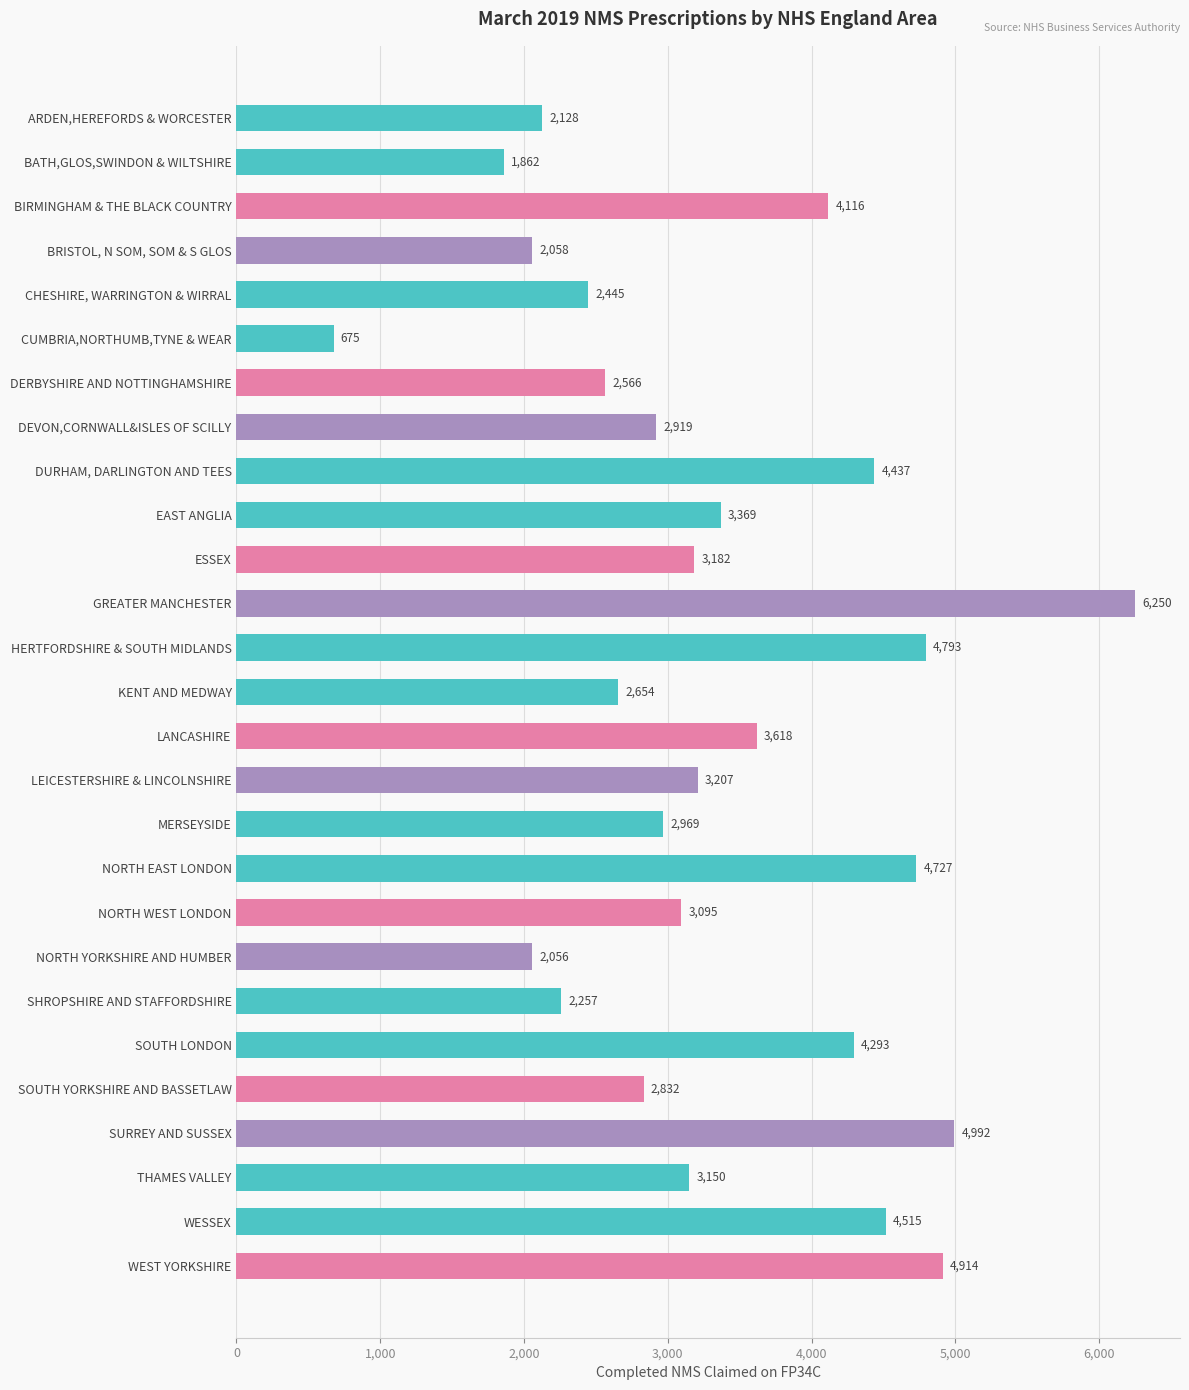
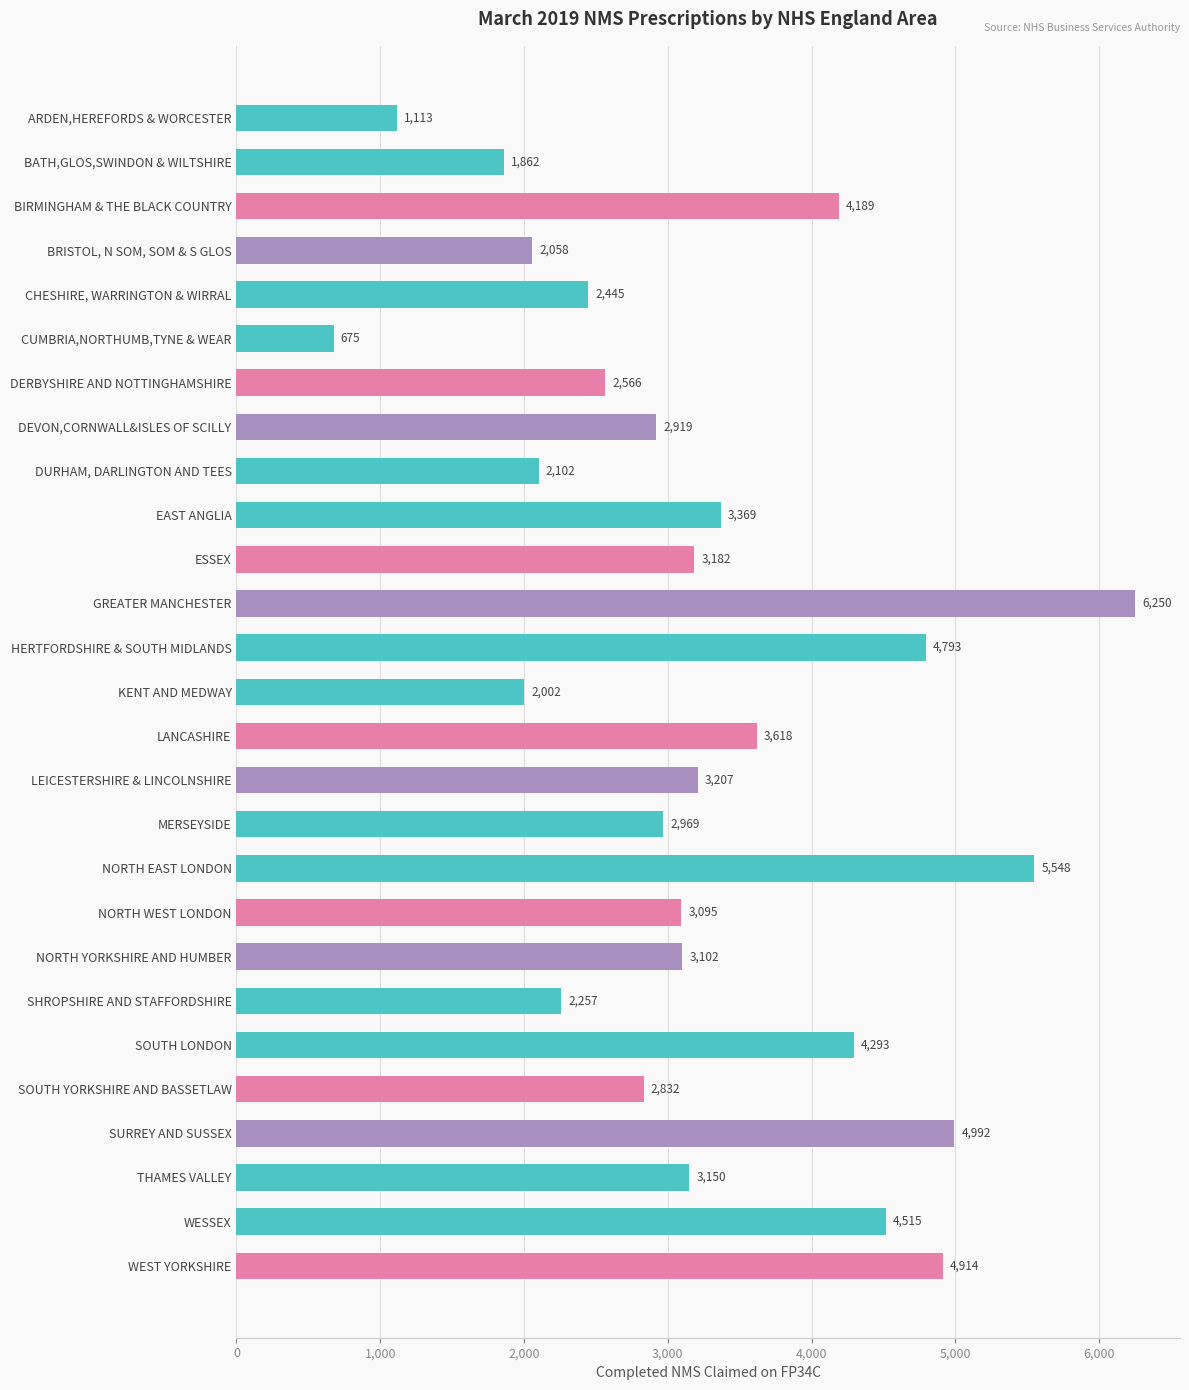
ARDEN,HEREFORDS & WORCESTER: 2,128 -> 1,113
BIRMINGHAM & THE BLACK COUNTRY: 4,116 -> 4,189
DURHAM, DARLINGTON AND TEES: 4,437 -> 2,102
KENT AND MEDWAY: 2,654 -> 2,002
NORTH EAST LONDON: 4,727 -> 5,548
NORTH YORKSHIRE AND HUMBER: 2,056 -> 3,102
